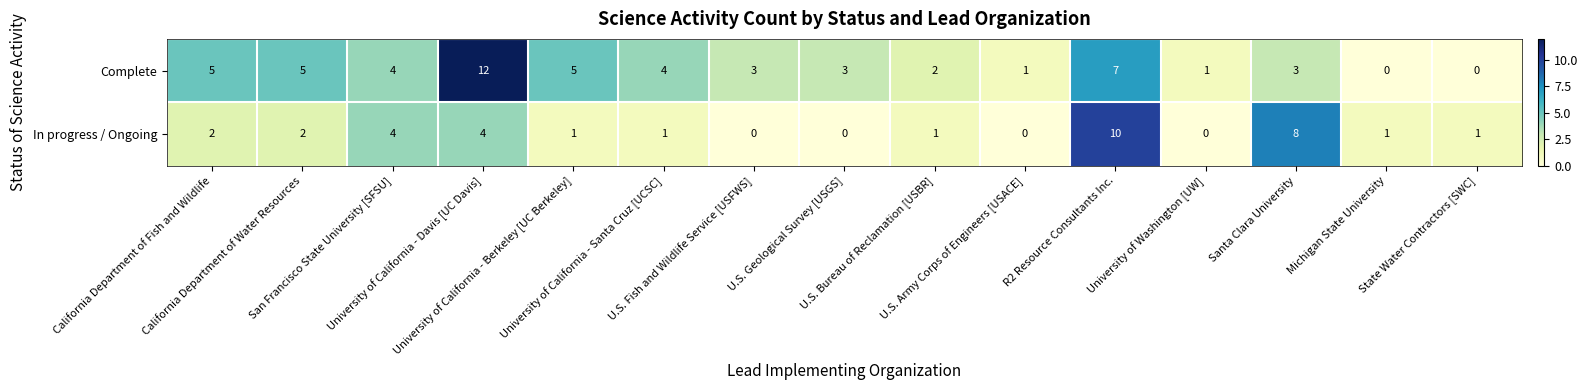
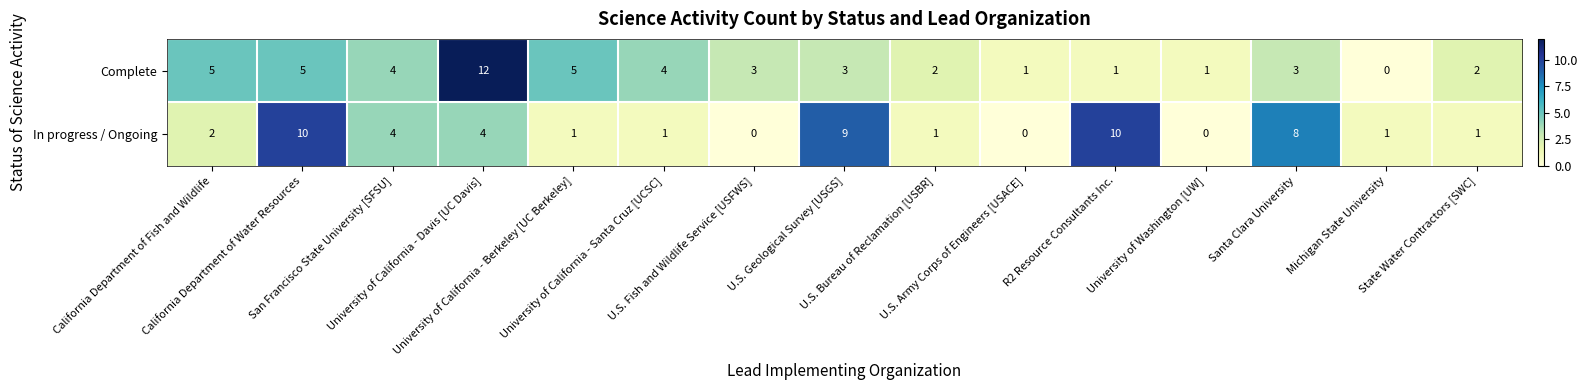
Complete, R2 Resource Consultants Inc.: 7 -> 1
Complete, State Water Contractors [SWC]: 0 -> 2
In progress / Ongoing, California Department of Water Resources: 2 -> 10
In progress / Ongoing, U.S. Geological Survey [USGS]: 0 -> 9
